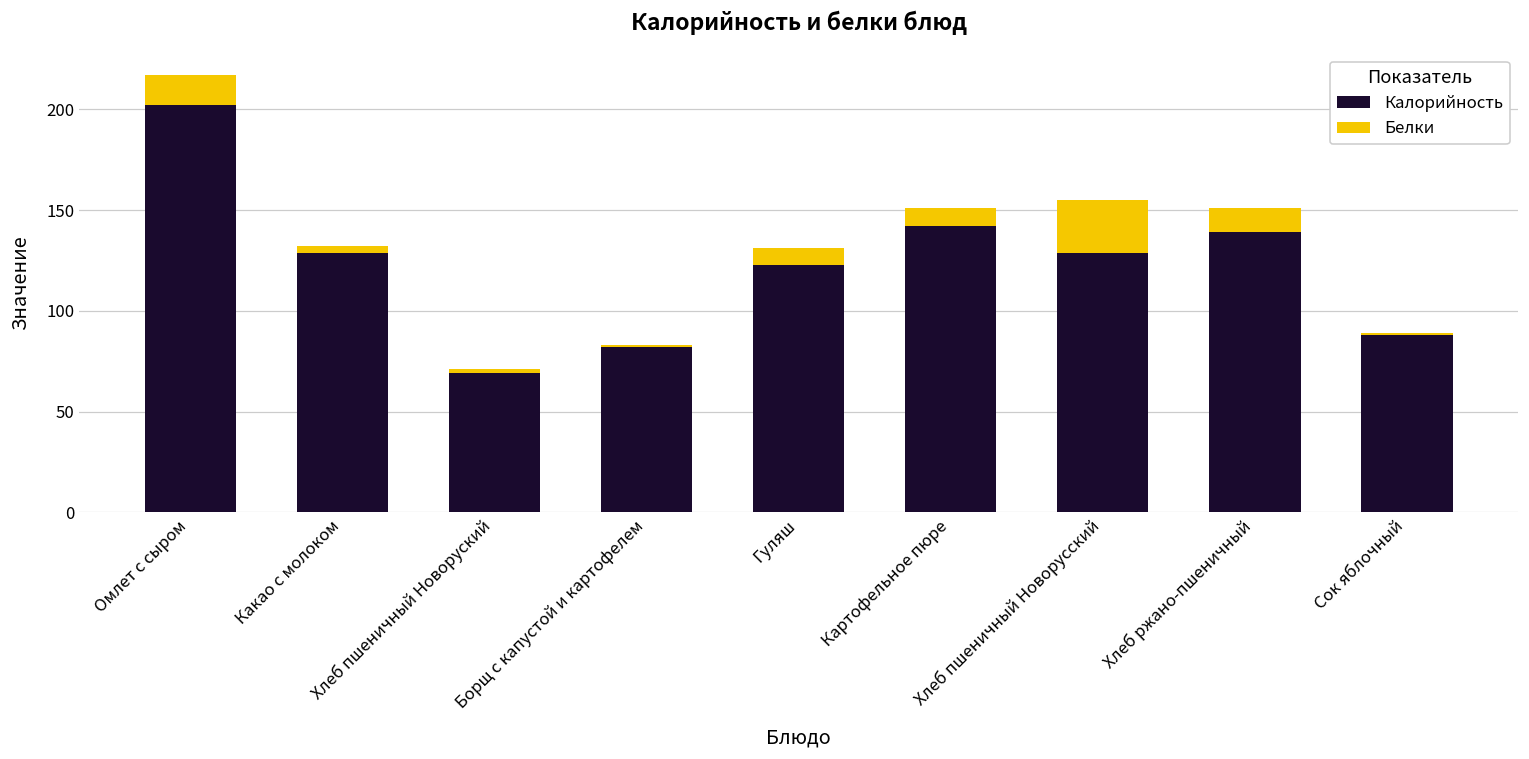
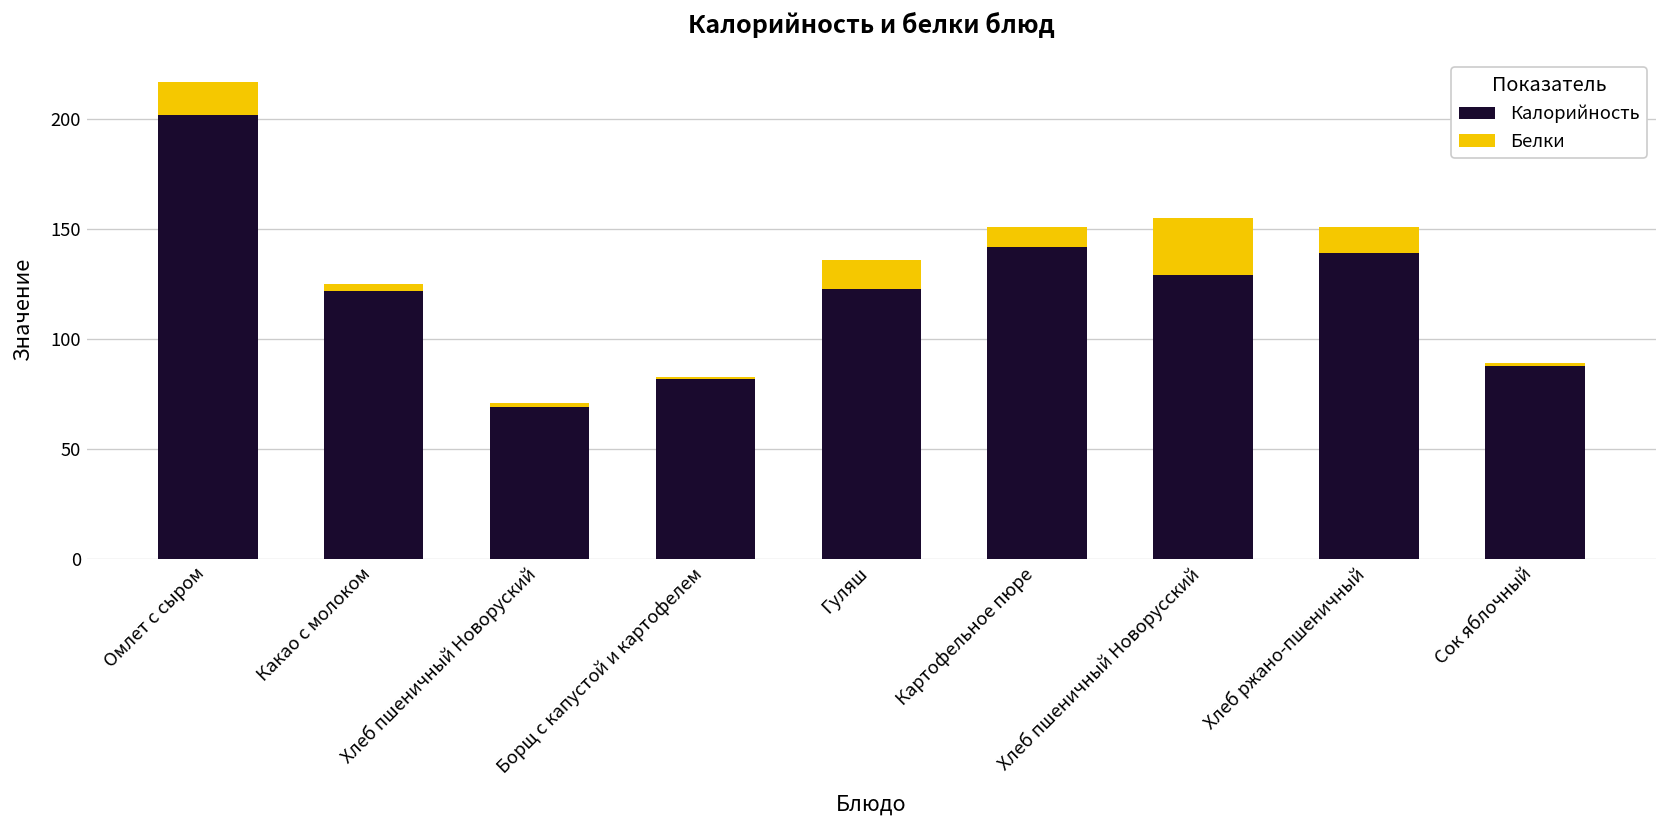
Калорийность, Какао с молоком: 129 -> 122
Белки, Гуляш: 8 -> 13
